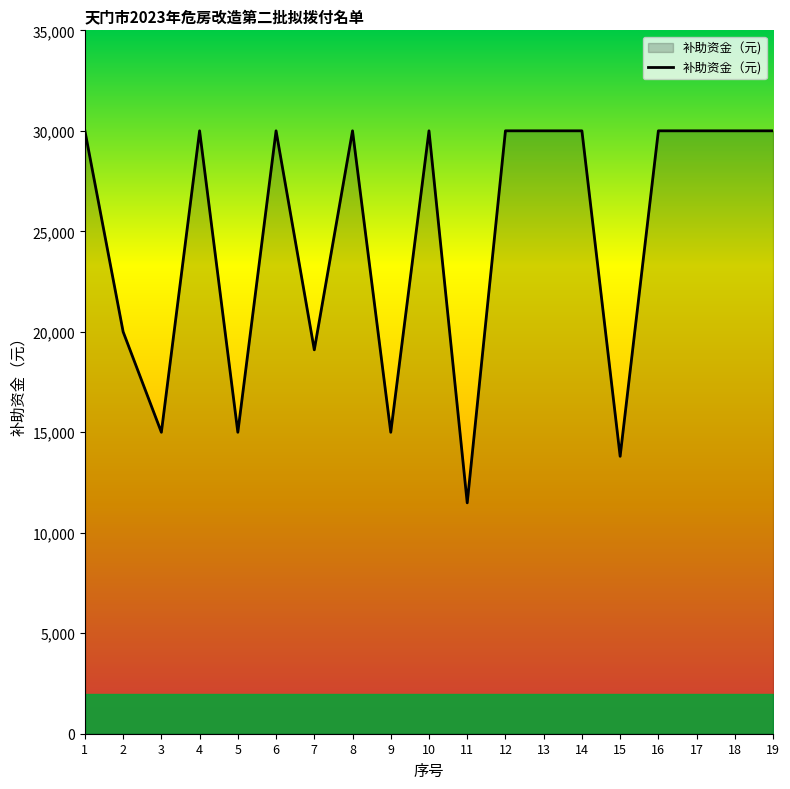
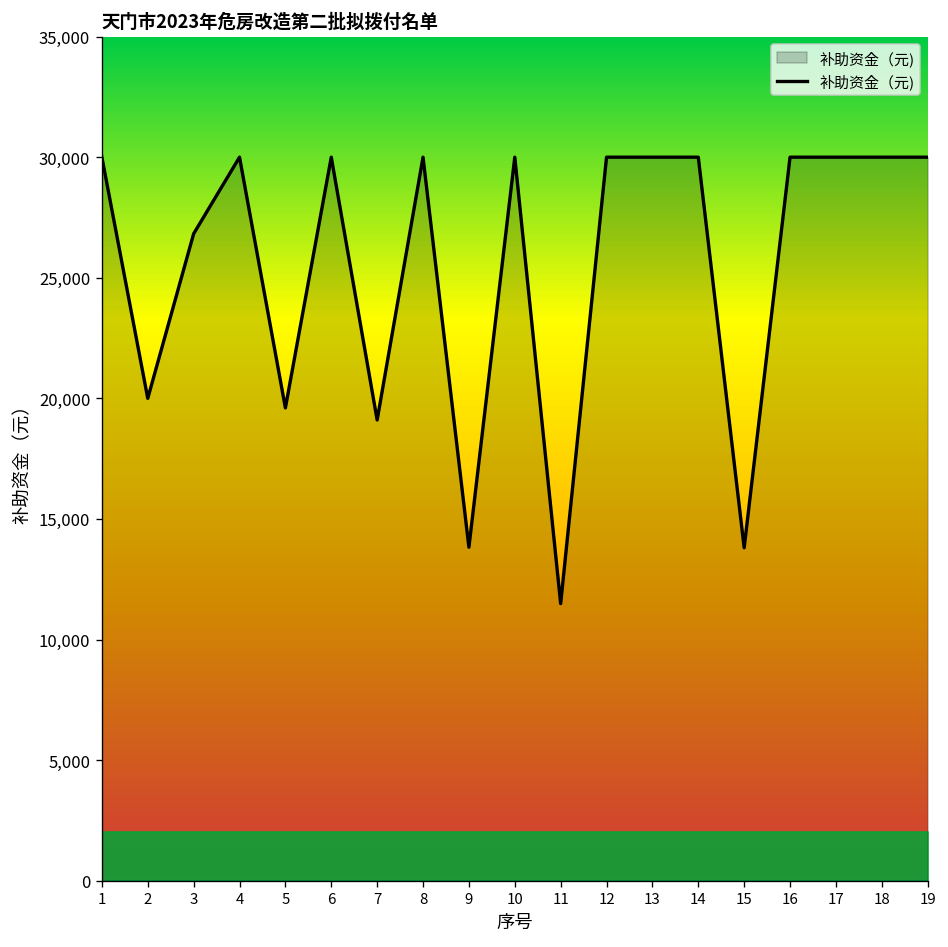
补助资金（元), 3: 15,000 -> 26,800
补助资金（元), 5: 15,000 -> 19,600
补助资金（元), 9: 15,000 -> 13,800
